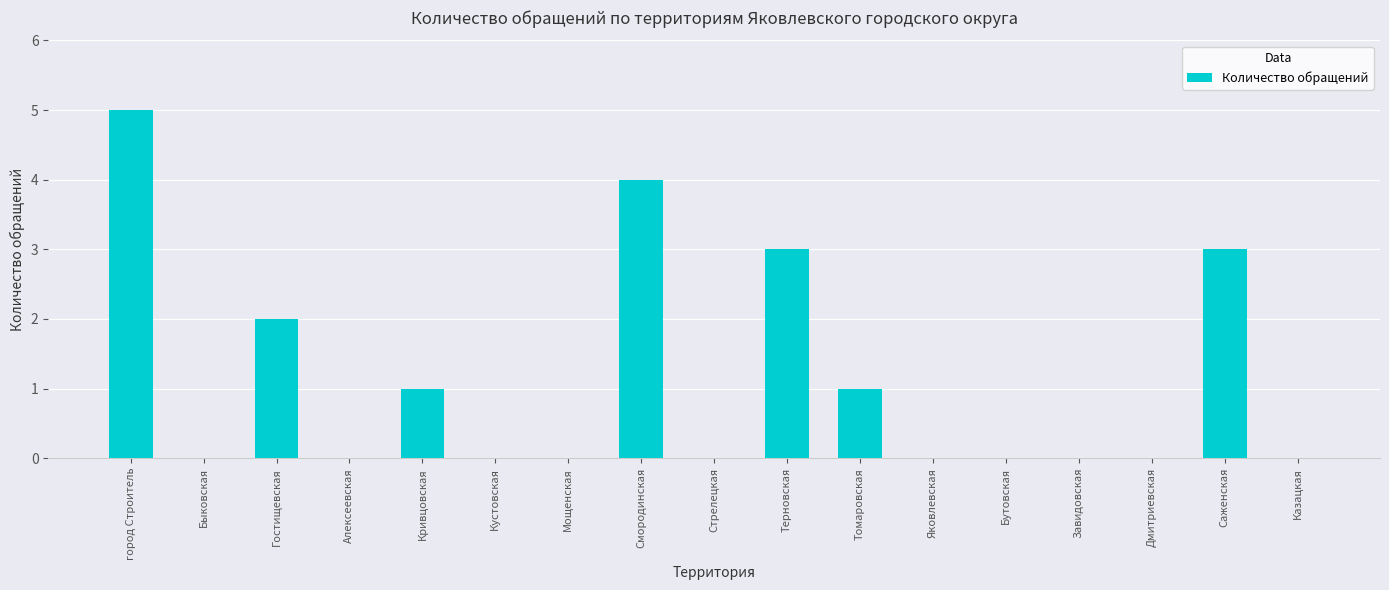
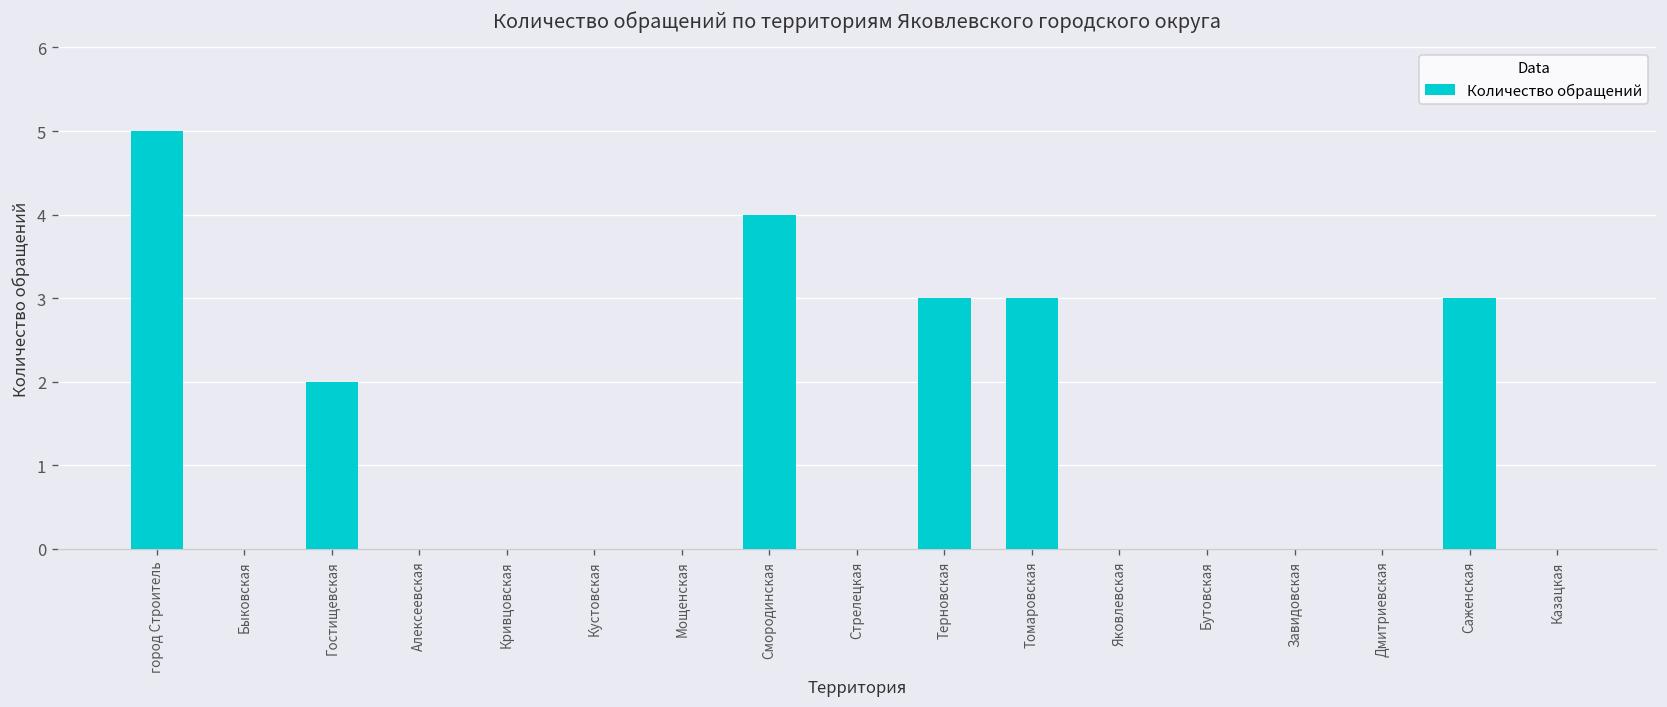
Кривцовская: 1 -> 0
Томаровская: 1 -> 3
